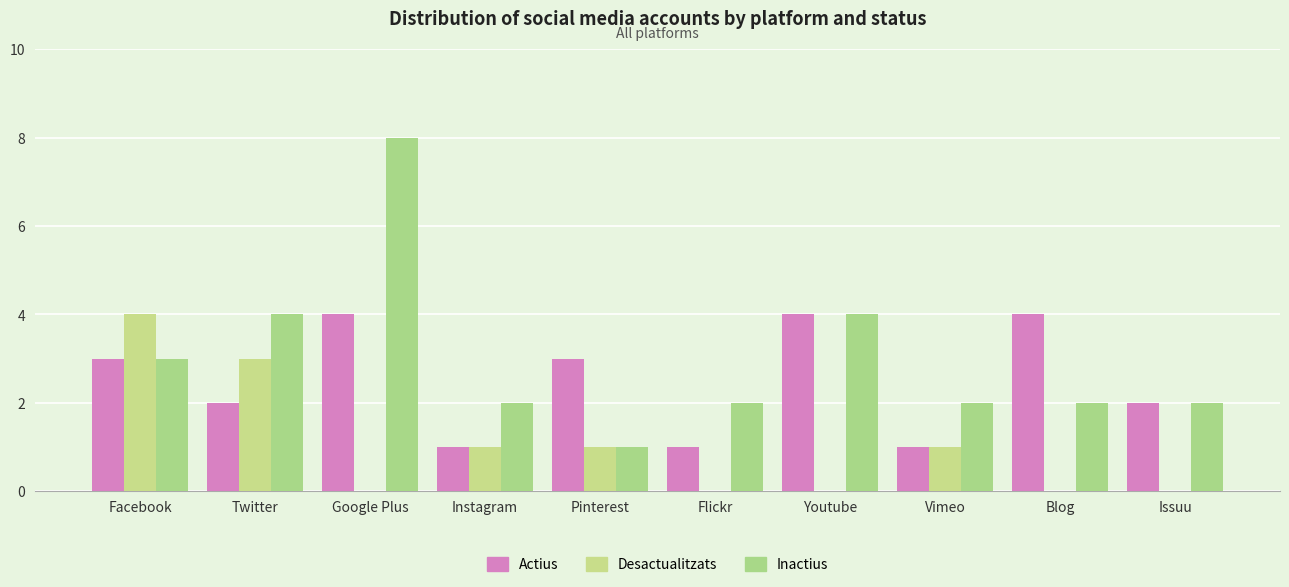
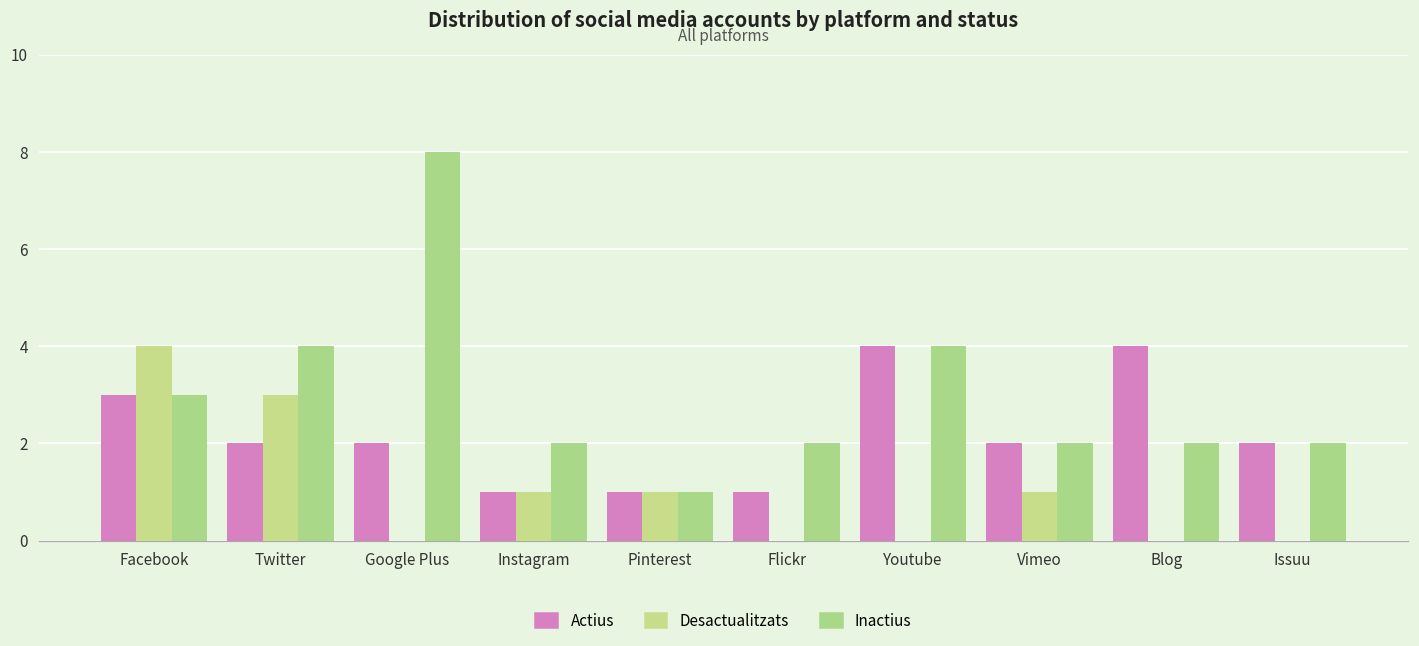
Actius, Google Plus: 4 -> 2
Actius, Pinterest: 3 -> 1
Actius, Vimeo: 1 -> 2
